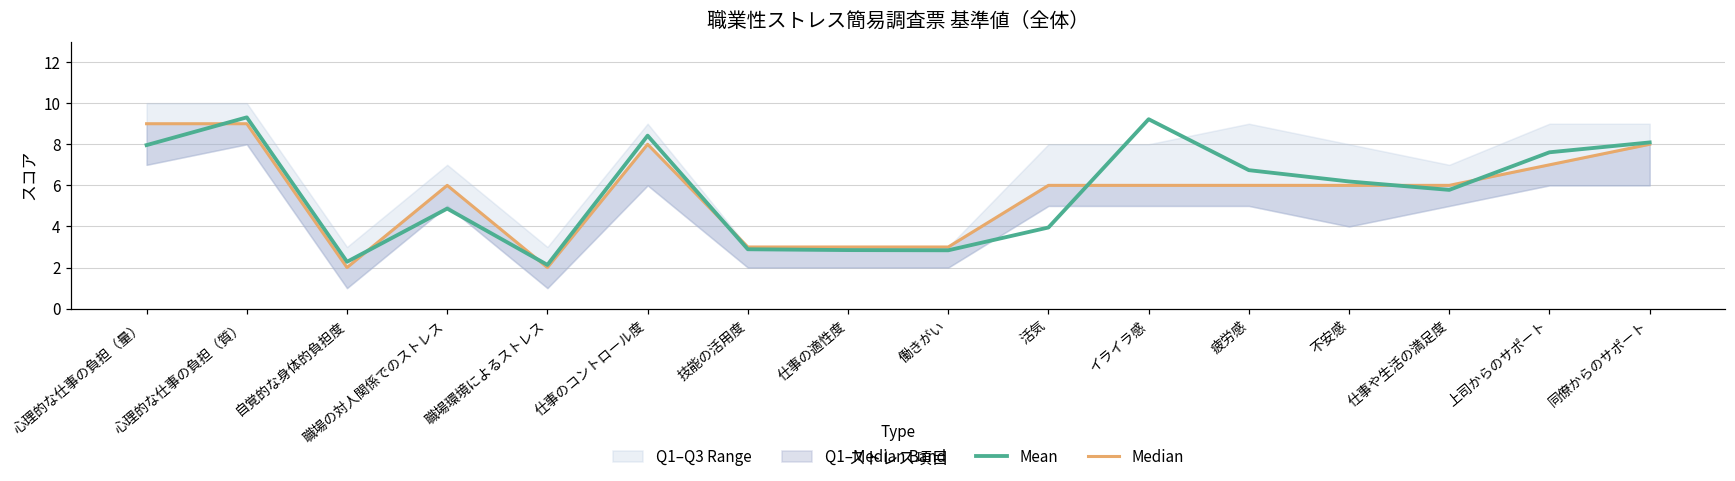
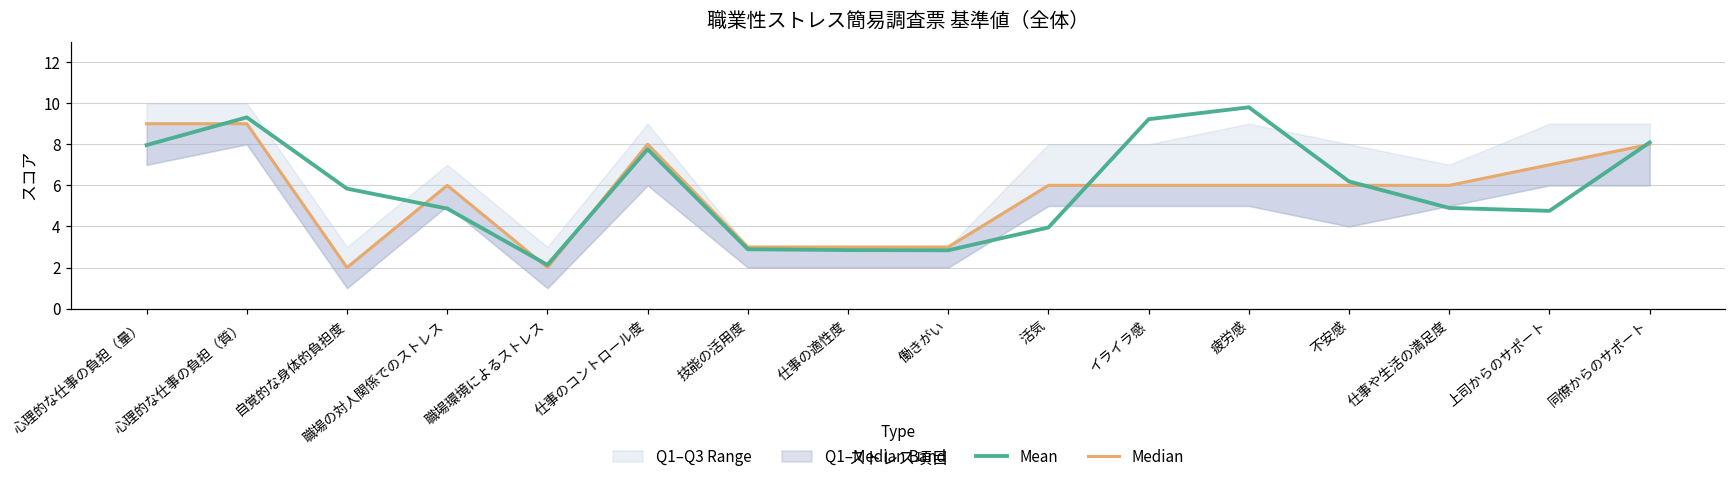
Mean, 自覚的な身体的負担度: 2.3 -> 5.8
Mean, 仕事のコントロール度: 8.4 -> 7.8
Mean, 疲労感: 6.7 -> 9.8
Mean, 仕事や生活の満足度: 5.8 -> 4.9
Mean, 上司からのサポート: 7.6 -> 4.8
